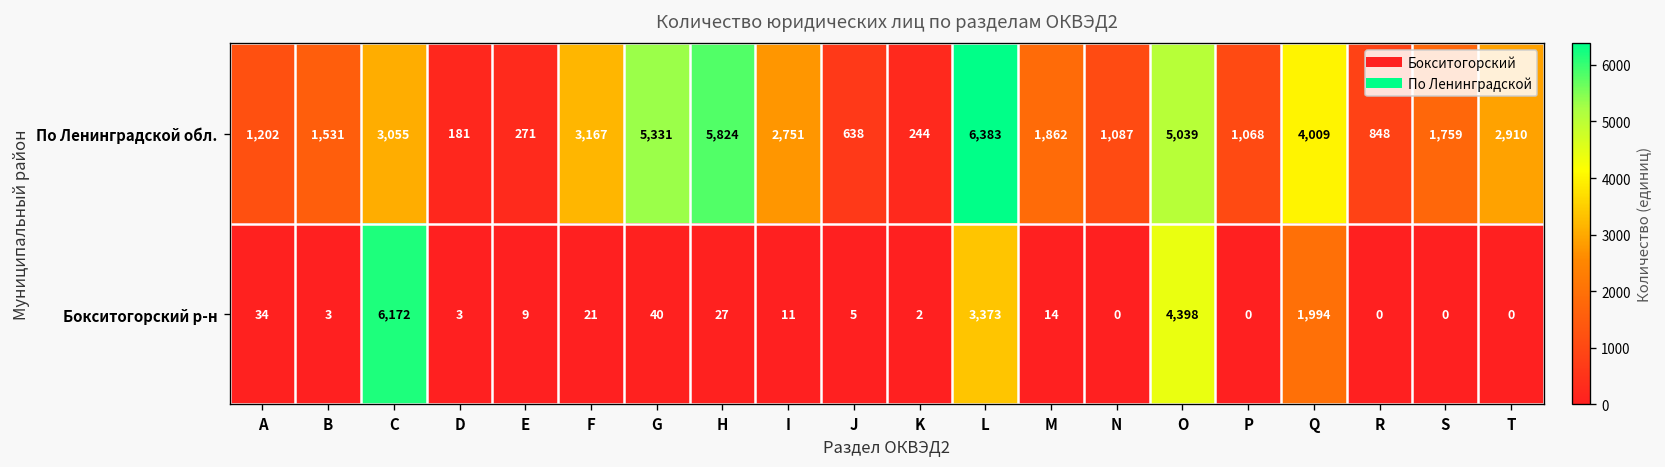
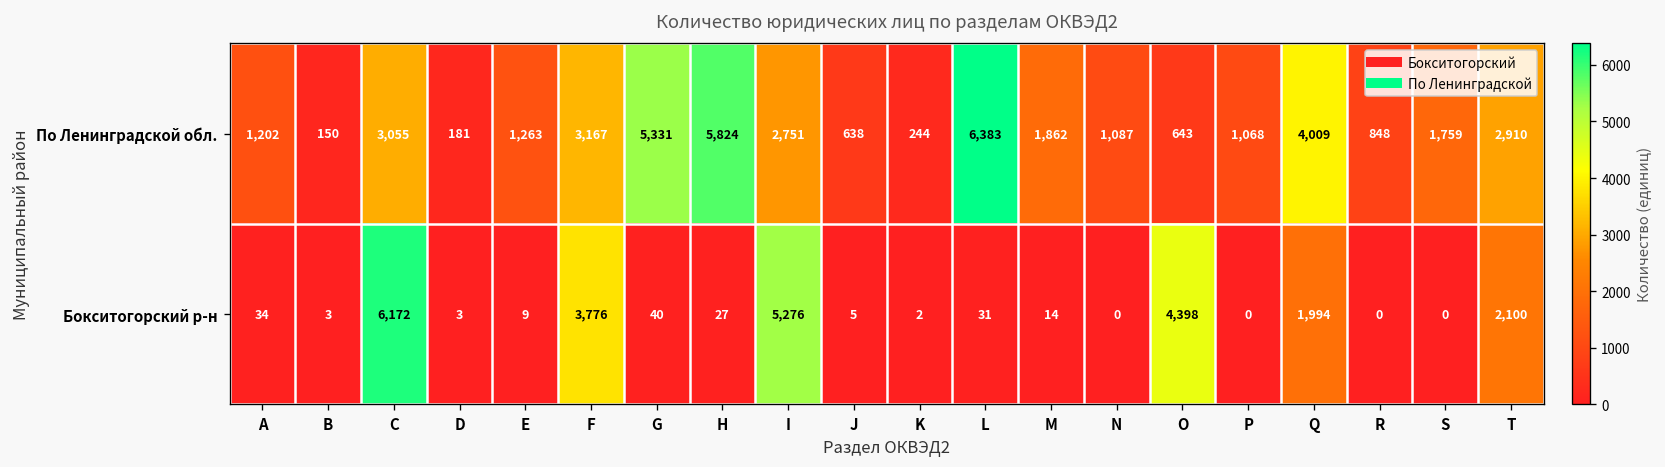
По Ленинградской обл., B: 1,531 -> 150
По Ленинградской обл., E: 271 -> 1,263
По Ленинградской обл., O: 5,039 -> 643
Бокситогорский р-н, F: 21 -> 3,776
Бокситогорский р-н, I: 11 -> 5,276
Бокситогорский р-н, L: 3,373 -> 31
Бокситогорский р-н, T: 0 -> 2,100
